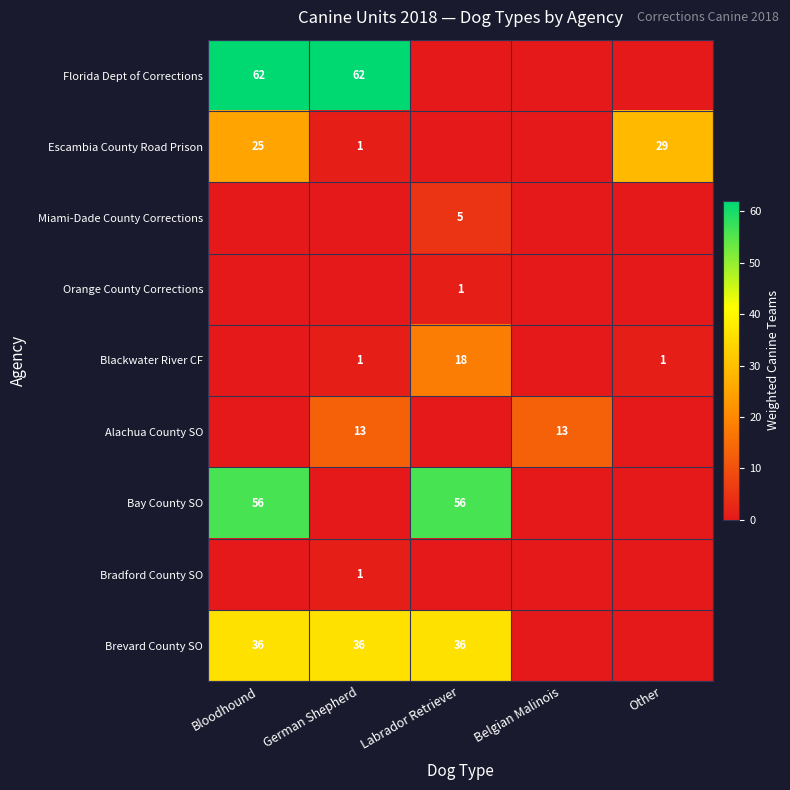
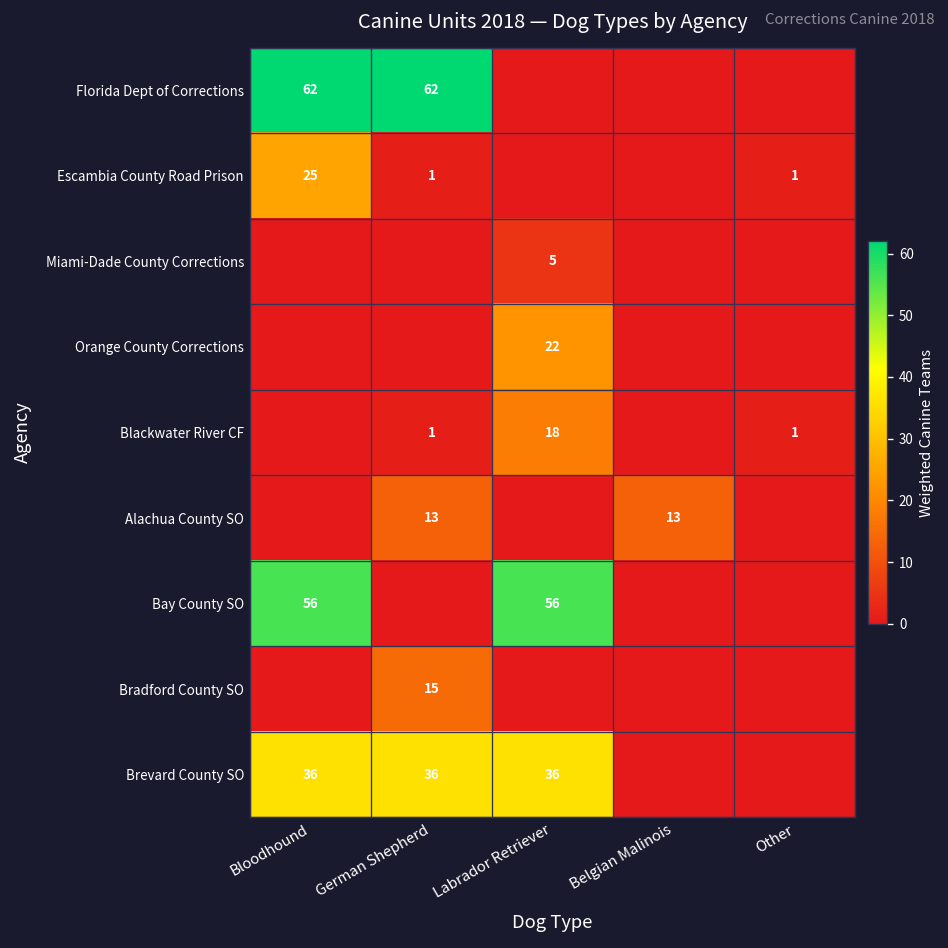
Escambia County Road Prison, Other: 29 -> 1
Orange County Corrections, Labrador Retriever: 1 -> 22
Bradford County SO, German Shepherd: 1 -> 15
